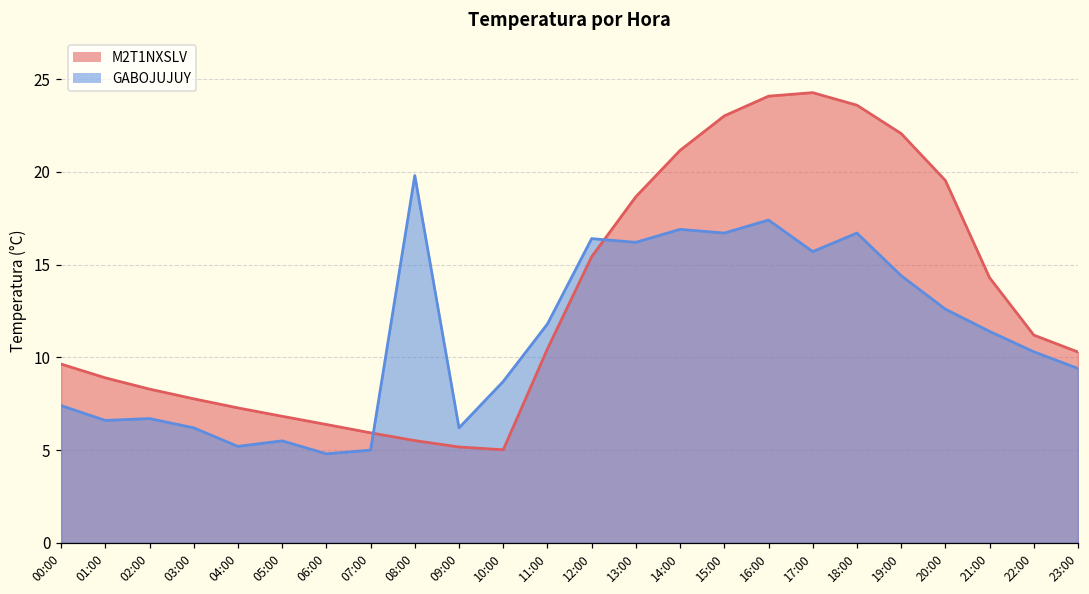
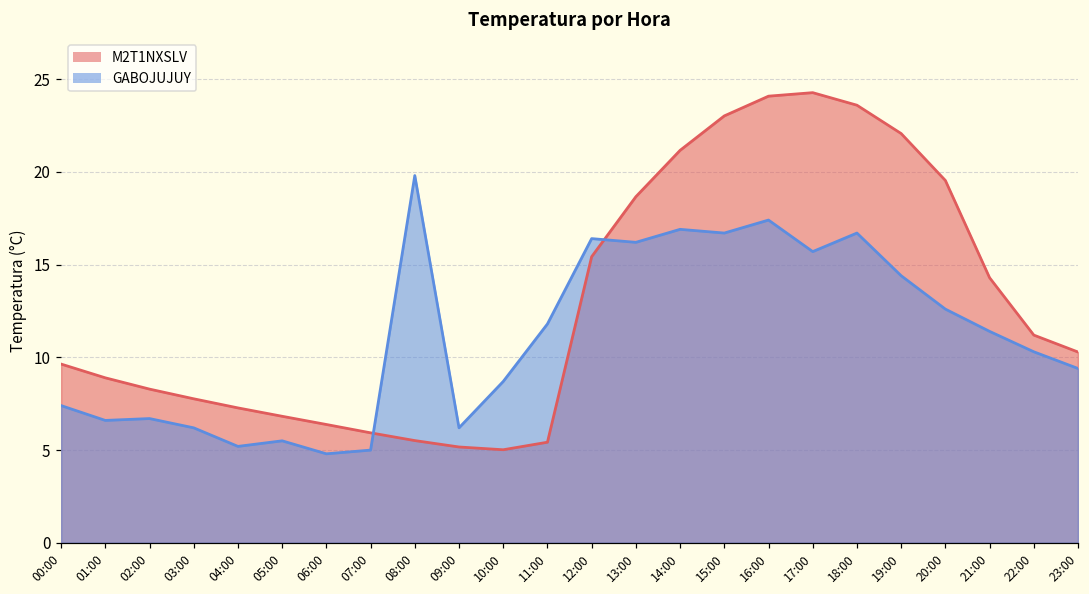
M2T1NXSLV, 11:00: 10.5 -> 5.4
